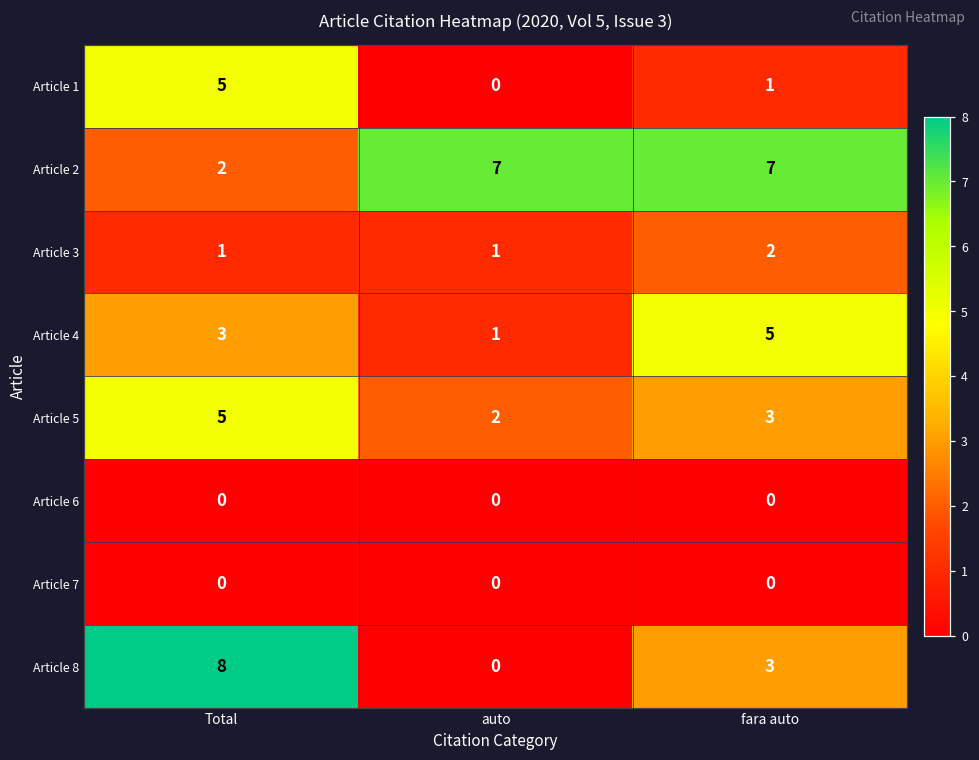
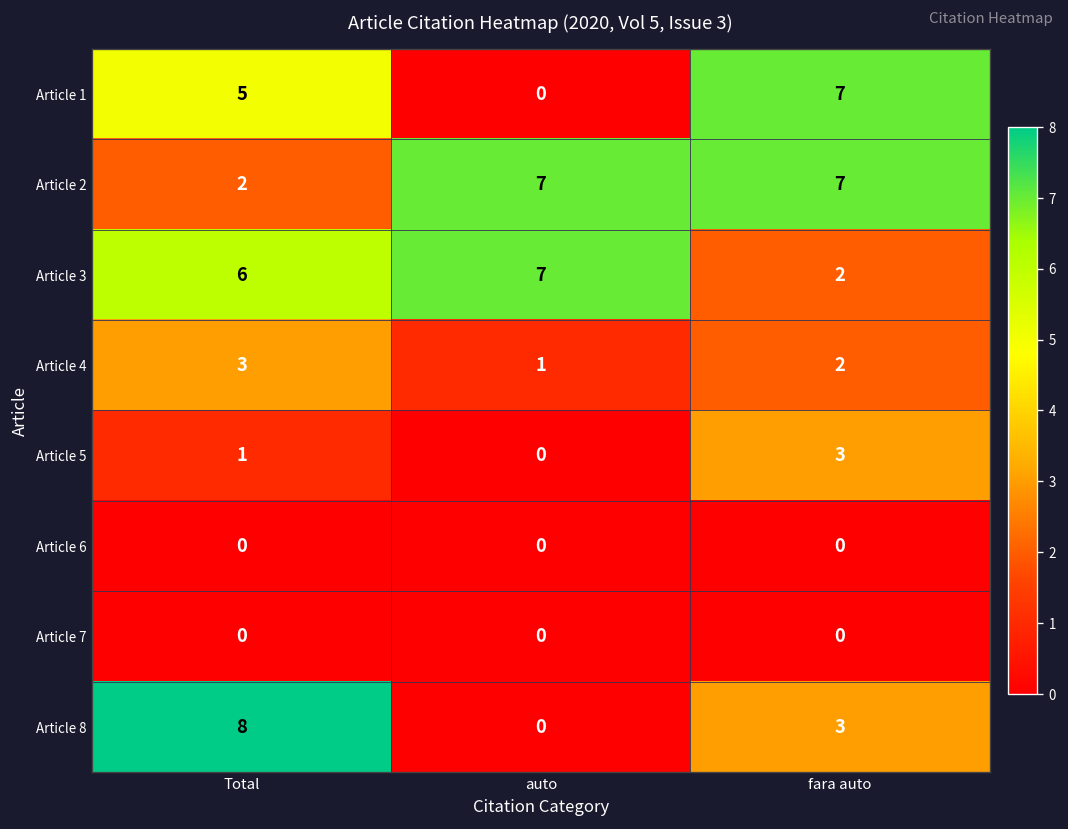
Article 1, fara auto: 1 -> 7
Article 3, Total: 1 -> 6
Article 3, auto: 1 -> 7
Article 4, fara auto: 5 -> 2
Article 5, Total: 5 -> 1
Article 5, auto: 2 -> 0
